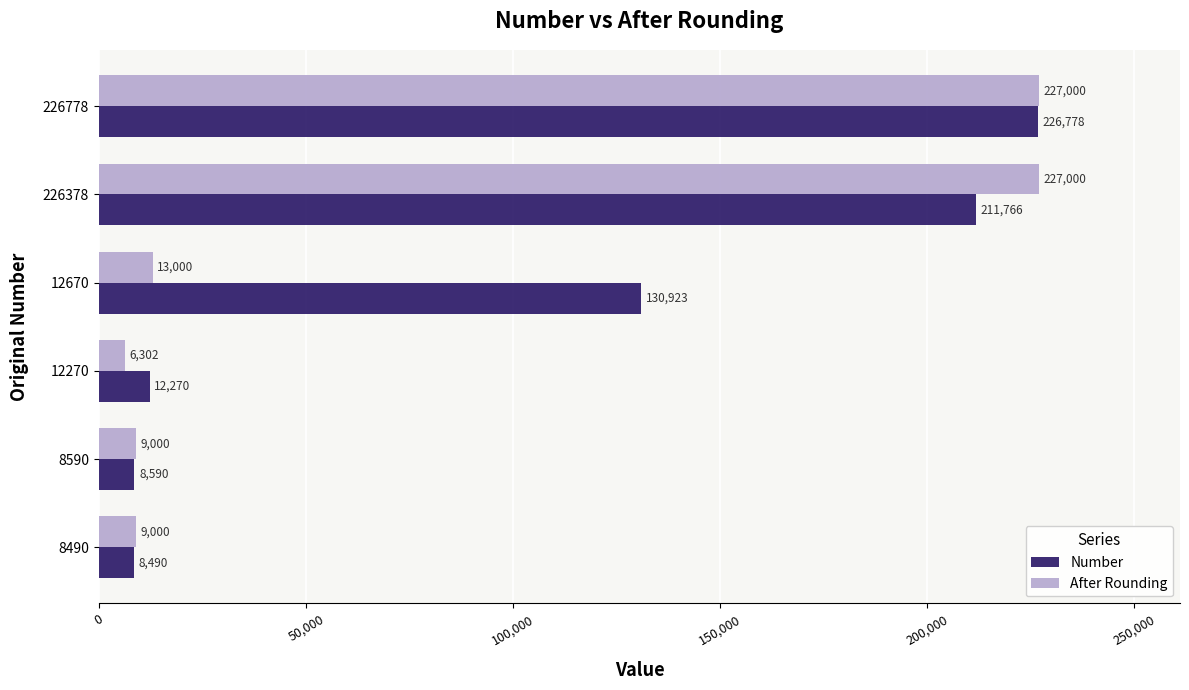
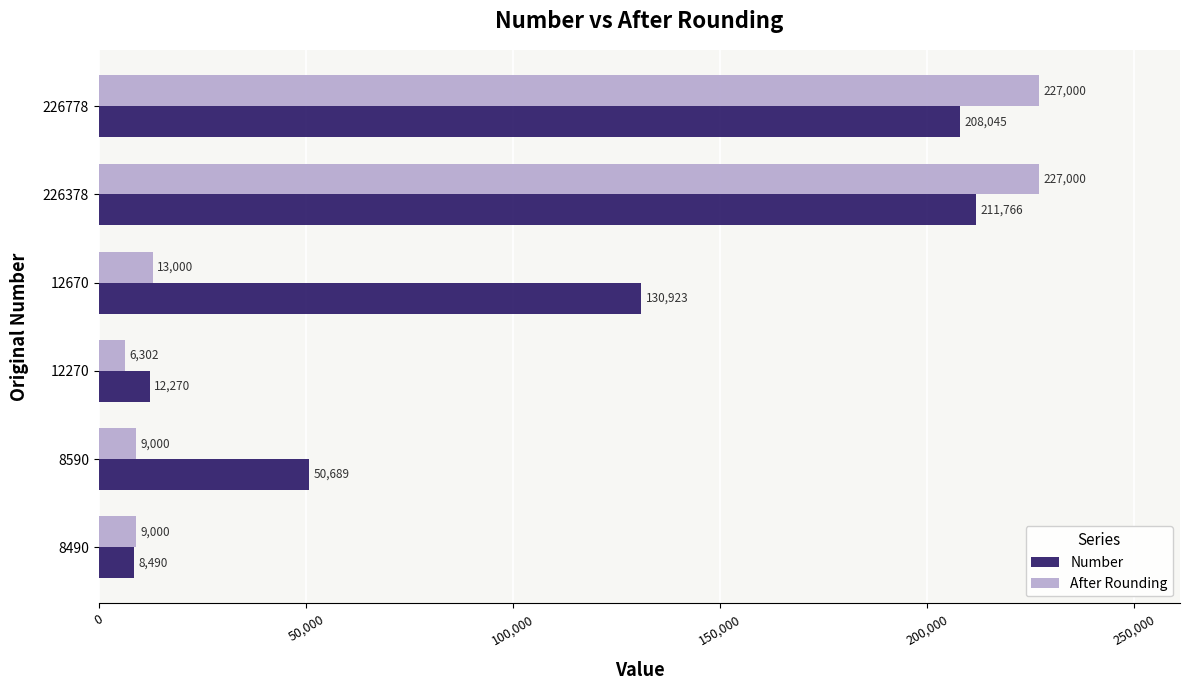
Number, 226778: 226,778 -> 208,045
Number, 8590: 8,590 -> 50,689
